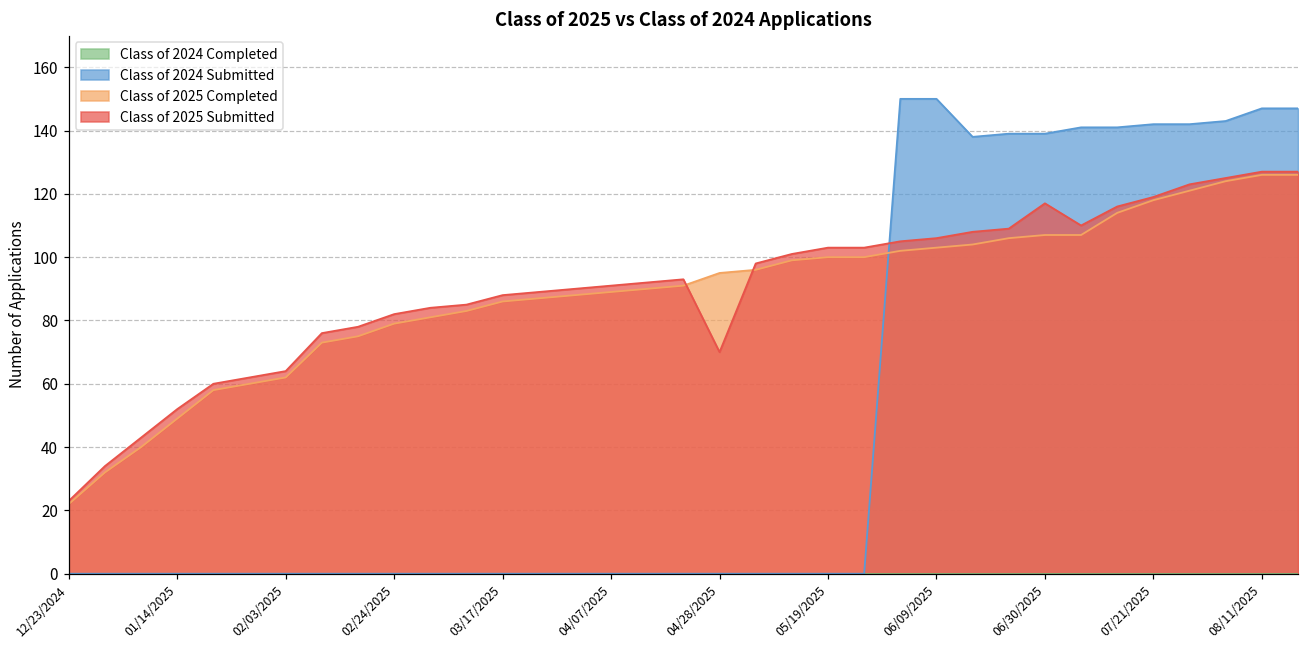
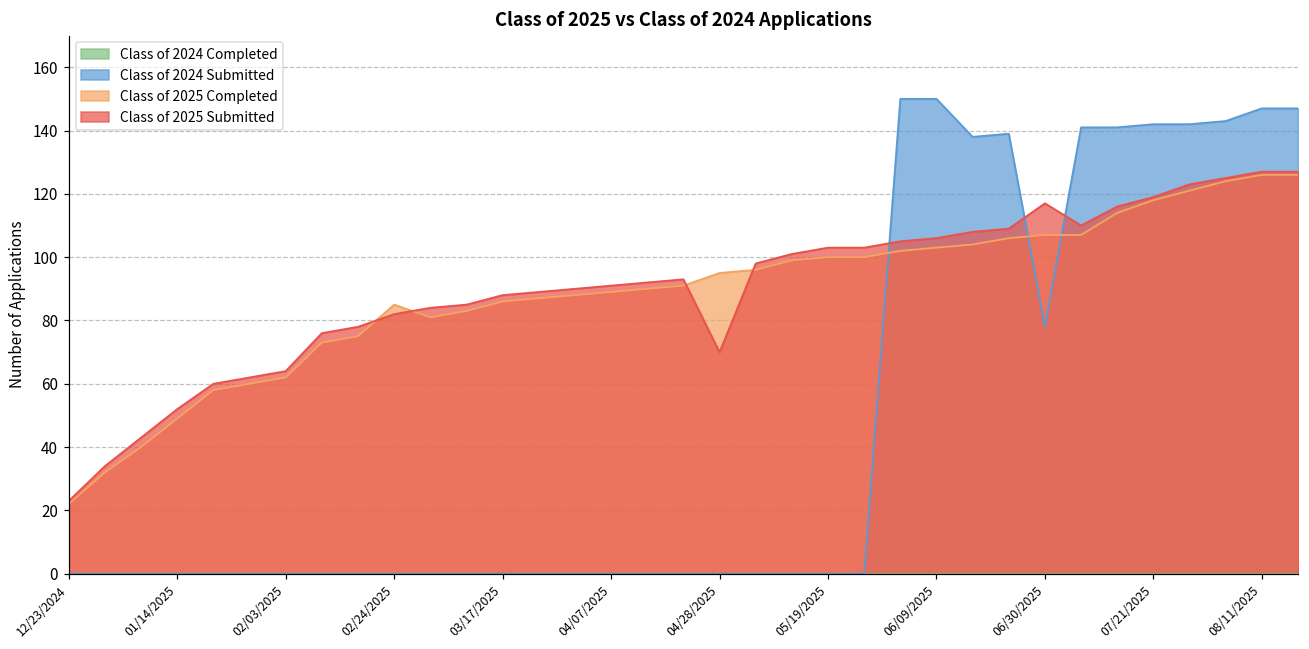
Class of 2025 Completed, 02/24/2025: 79 -> 85
Class of 2024 Submitted, 06/30/2025: 139 -> 78
